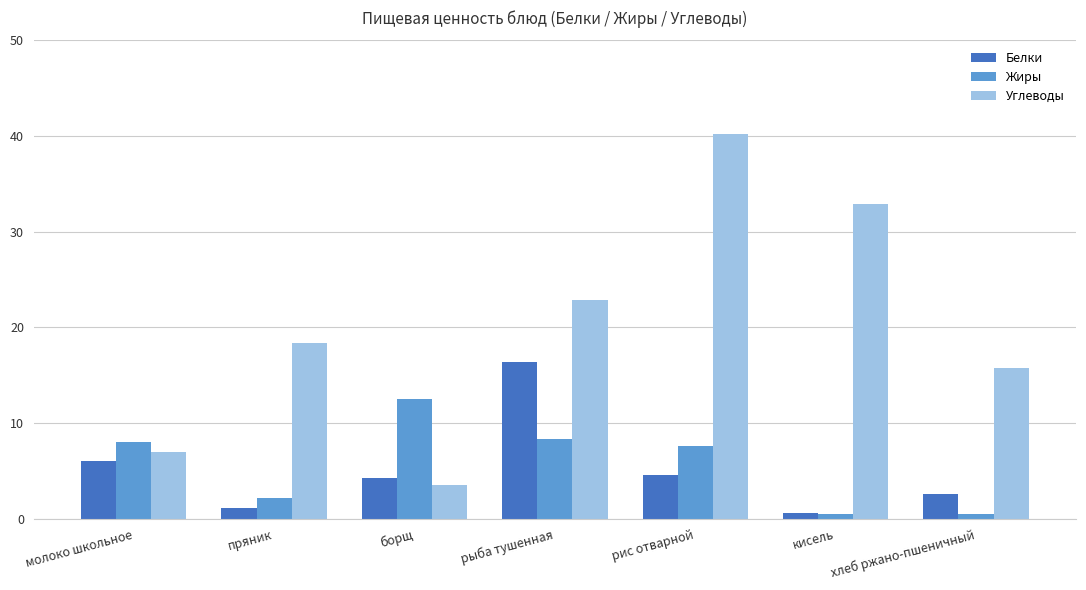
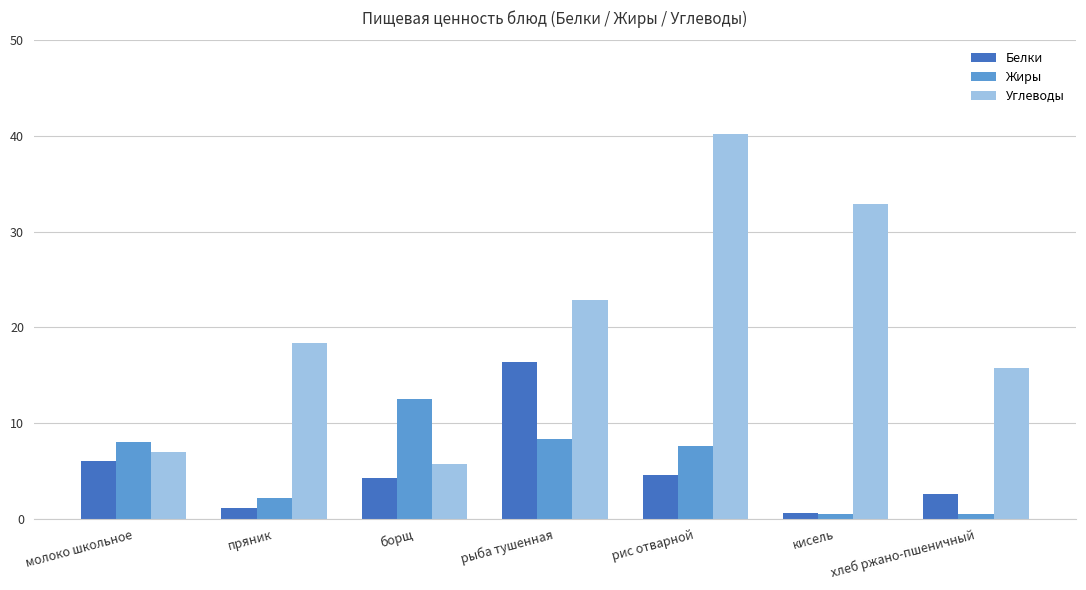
Углеводы, борщ: 4 -> 6
